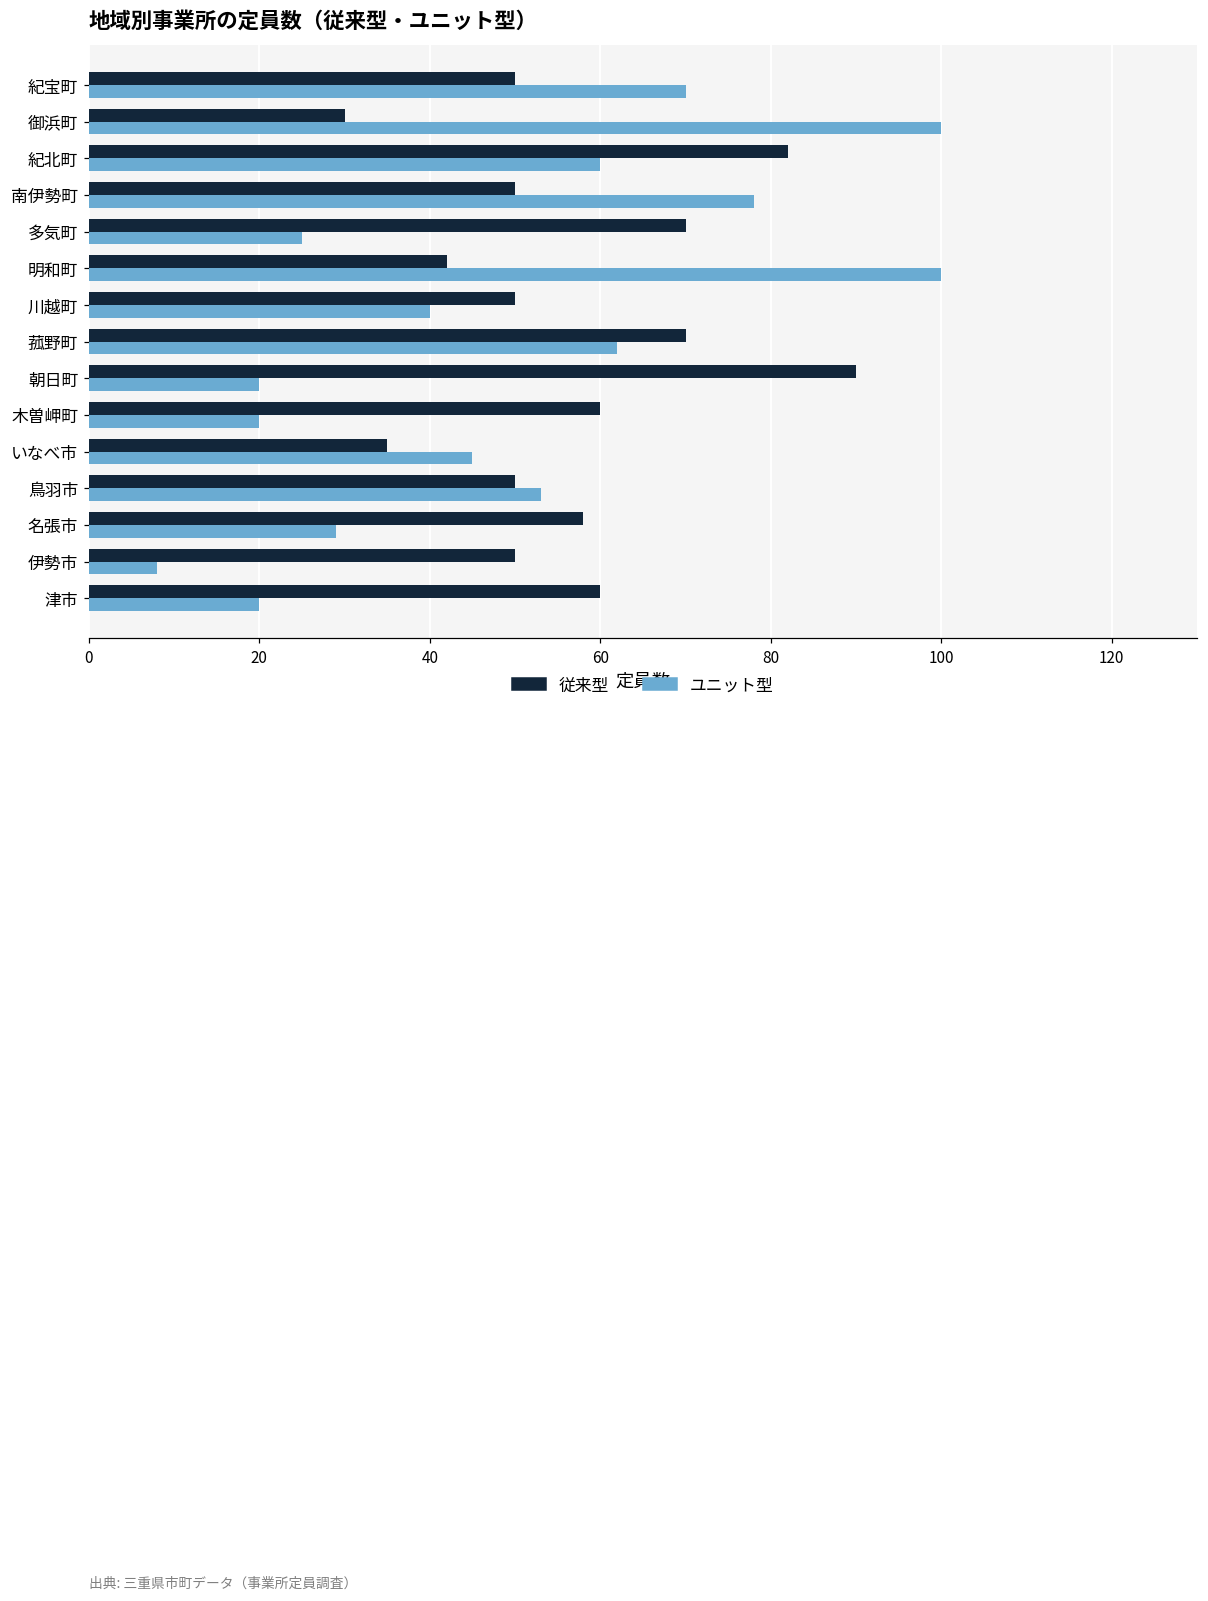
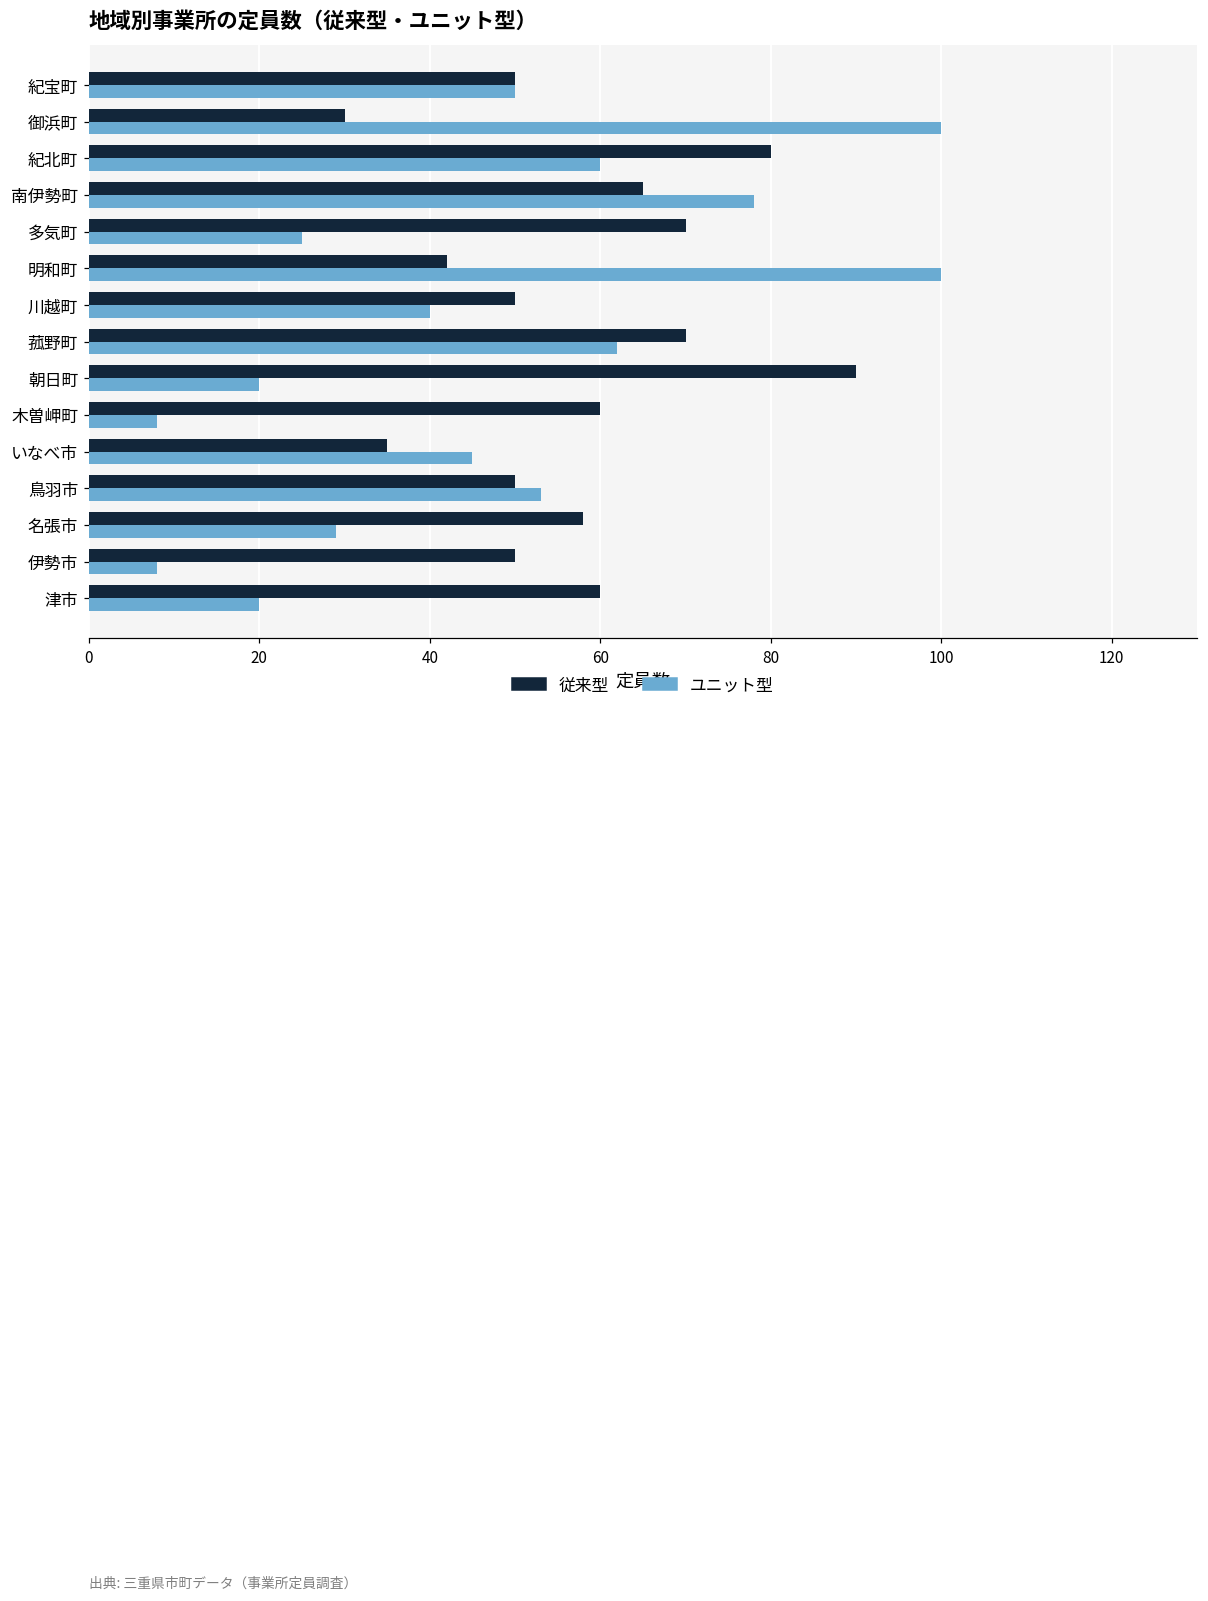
ユニット型, 紀宝町: 70 -> 50
従来型, 紀北町: 82 -> 80
従来型, 南伊勢町: 50 -> 65
ユニット型, 木曽岬町: 20 -> 8
